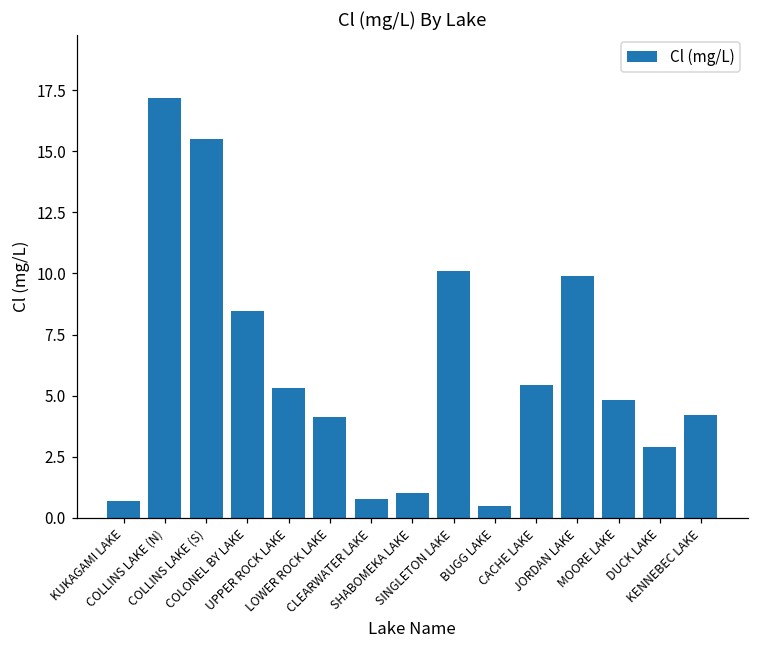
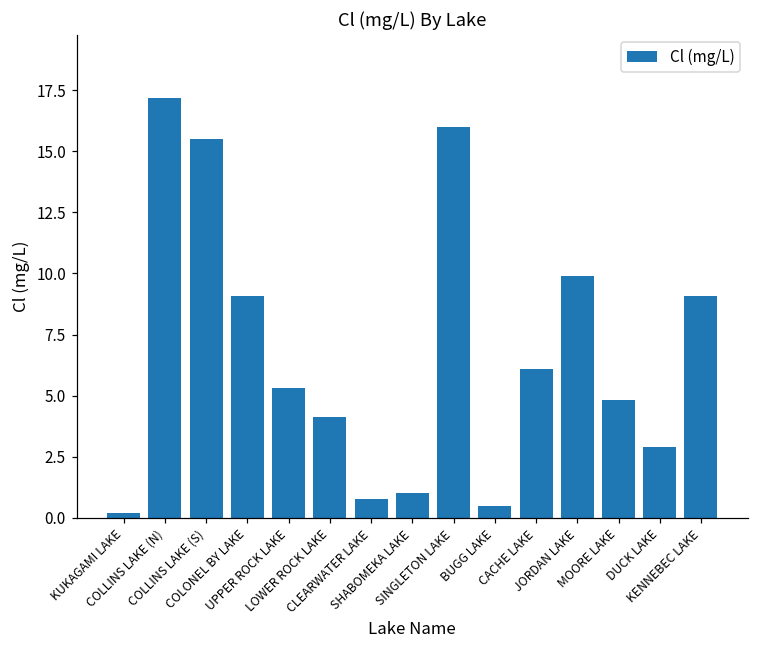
KUKAGAMI LAKE: 0.7 -> 0.2
COLONEL BY LAKE: 8.5 -> 9.1
SINGLETON LAKE: 10.1 -> 16.0
CACHE LAKE: 5.4 -> 6.1
KENNEBEC LAKE: 4.2 -> 9.1
